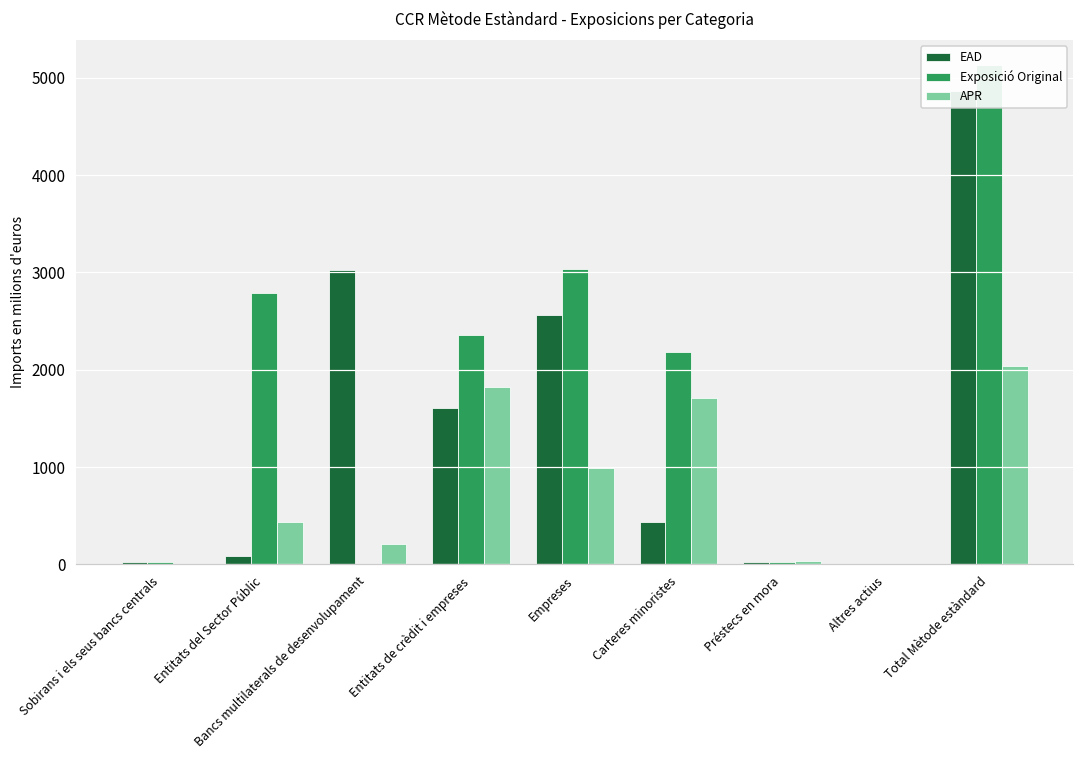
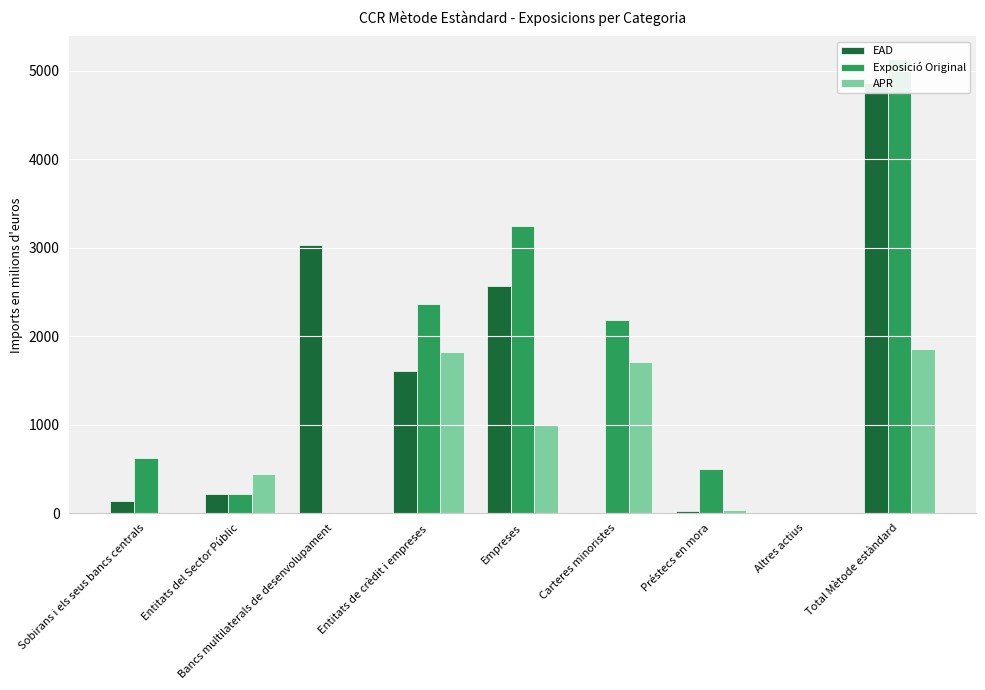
EAD, Sobirans i els seus bancs centrals: 0 -> 100
Exposició Original, Sobirans i els seus bancs centrals: 0 -> 600
EAD, Entitats del Sector Públic: 100 -> 200
Exposició Original, Entitats del Sector Públic: 2800 -> 200
APR, Bancs multilaterals de desenvolupament: 200 -> 0
Exposició Original, Empreses: 3000 -> 3200
EAD, Carteres minoristes: 400 -> 0
Exposició Original, Préstecs en mora: 0 -> 500
APR, Total Mètode estàndard: 2000 -> 1900
